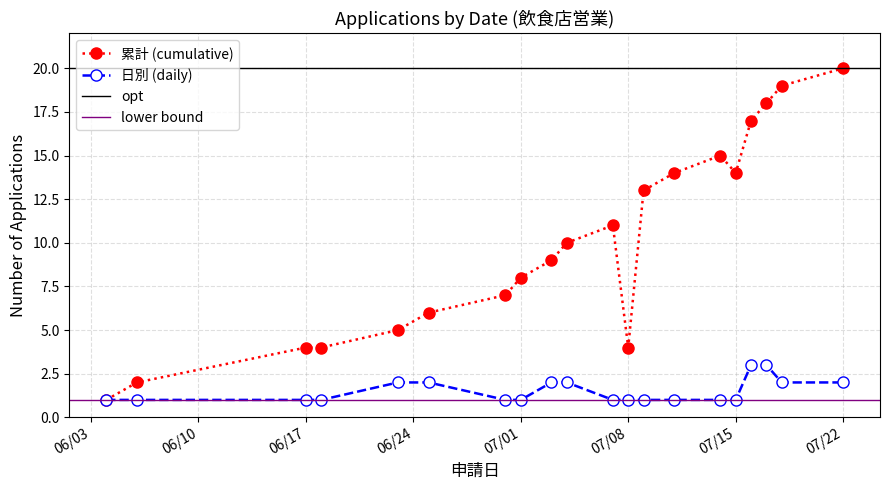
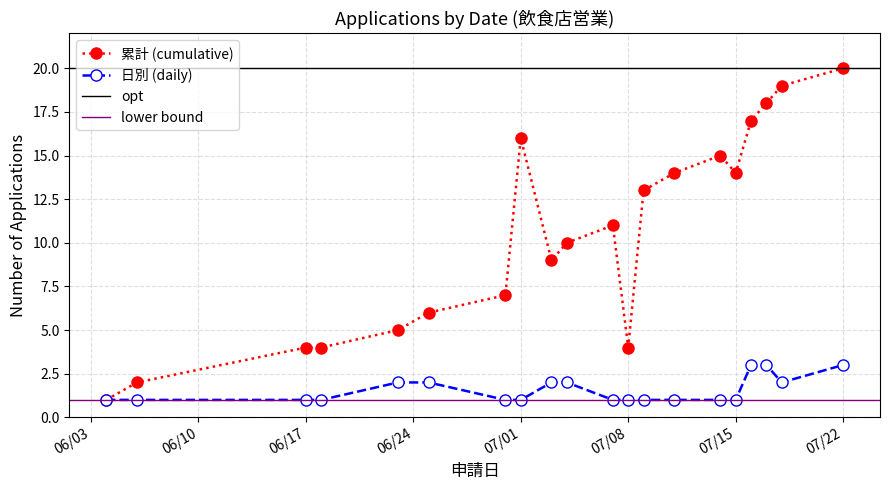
累計 (cumulative), 07/01: 8 -> 16
日別 (daily), 07/22: 2 -> 3
